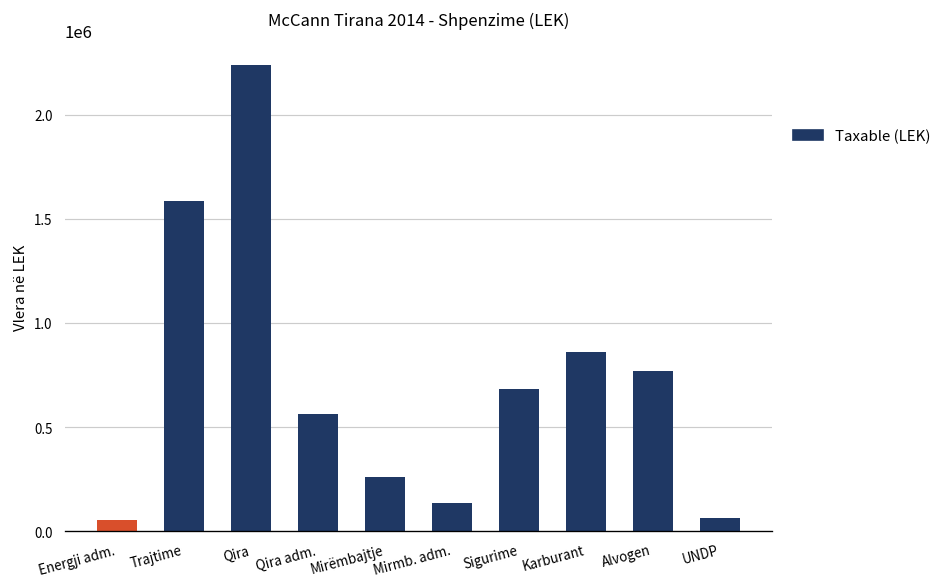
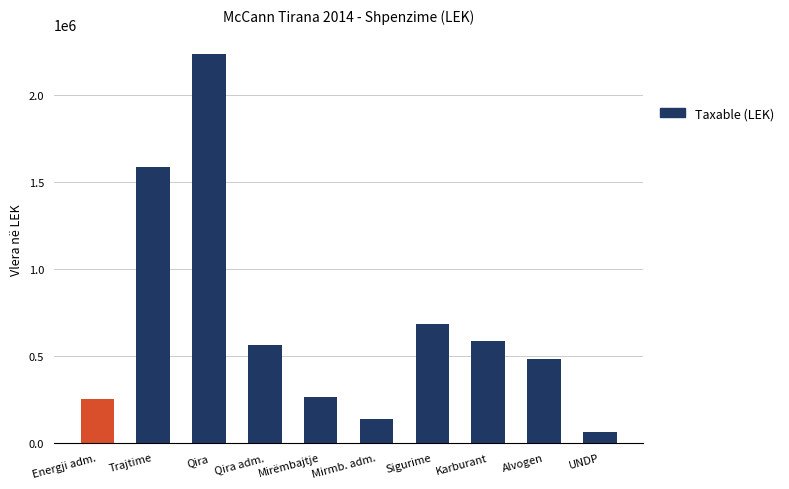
Energji adm.: 50000 -> 250000
Karburant: 860000 -> 590000
Alvogen: 770000 -> 480000
